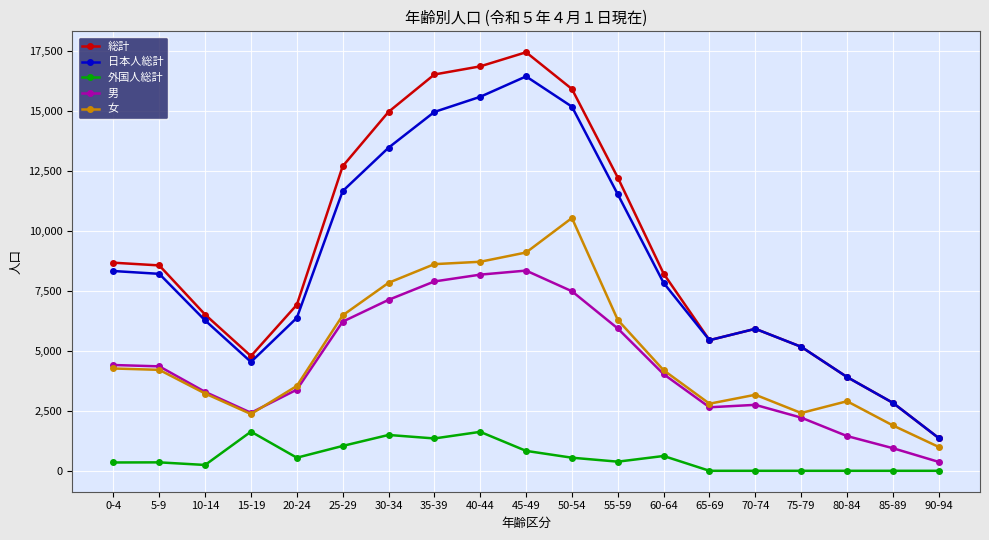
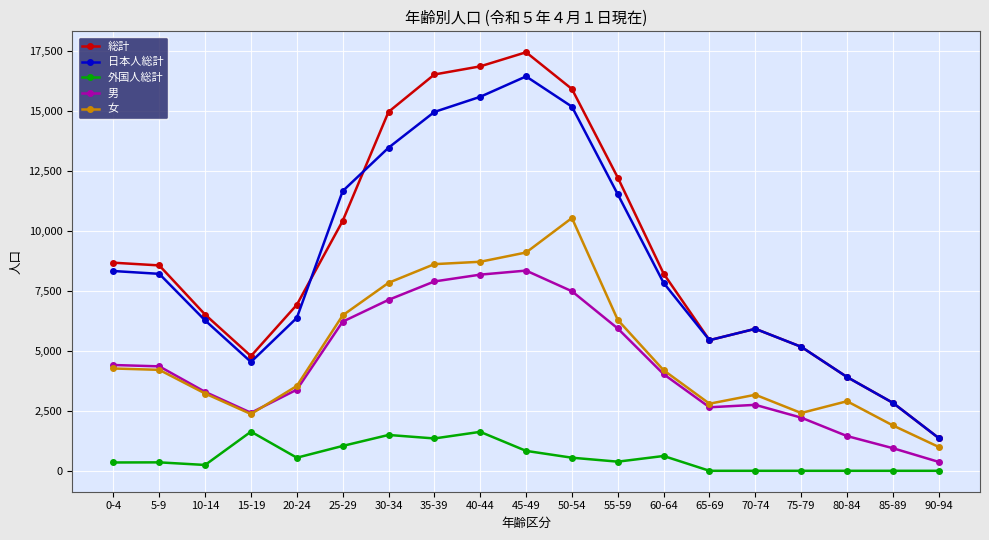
総計, 25-29: 12,700 -> 10,400
